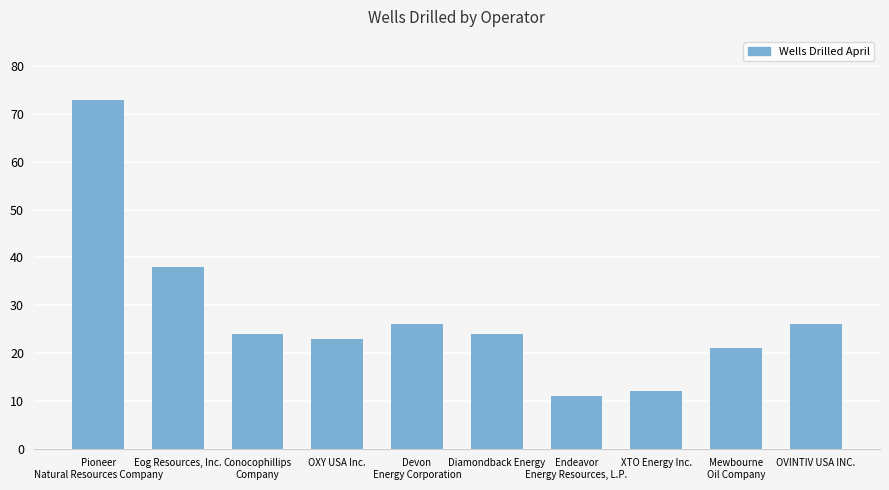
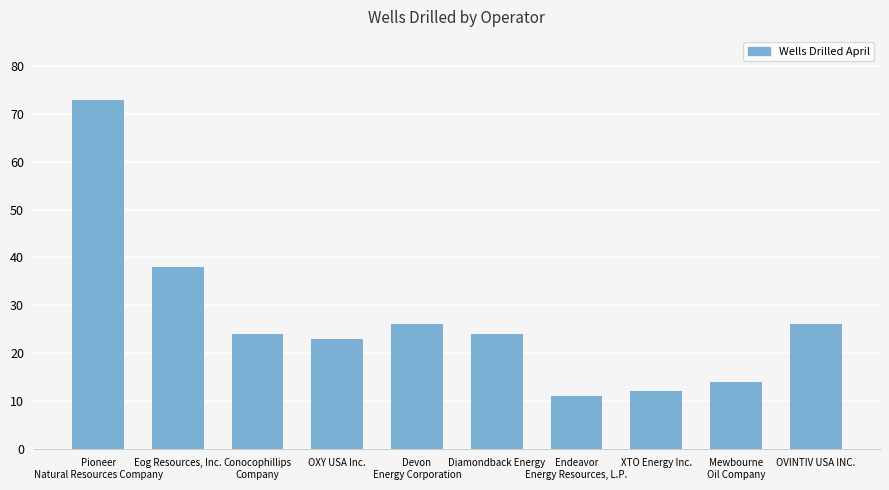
Mewbourne Oil Company: 21 -> 14
